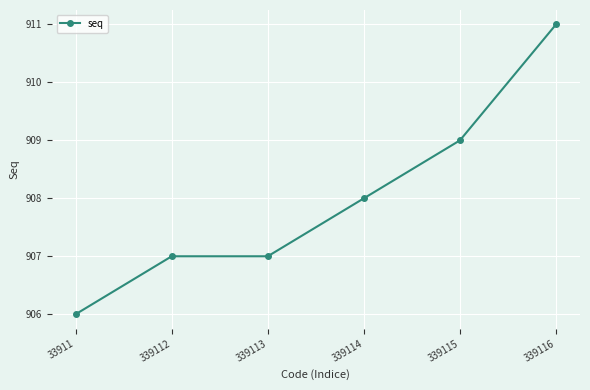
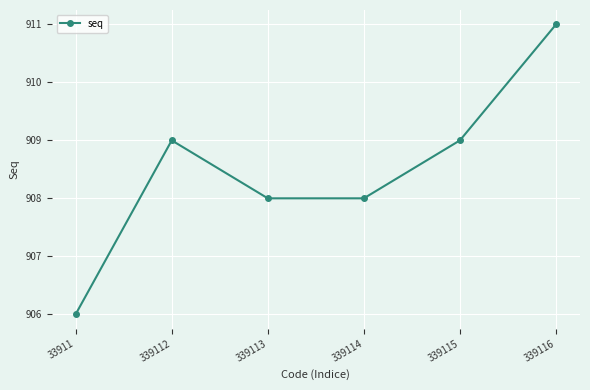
339112: 907 -> 909
339113: 907 -> 908
